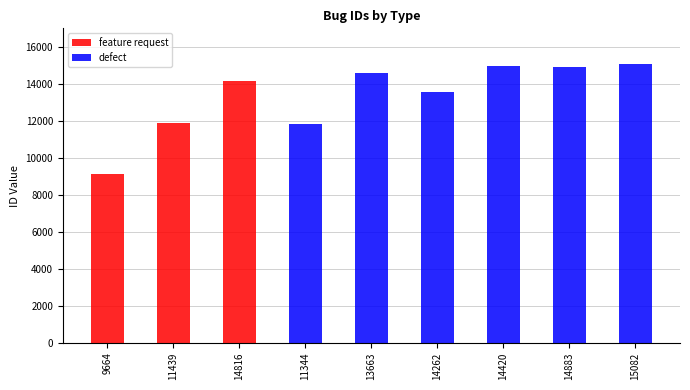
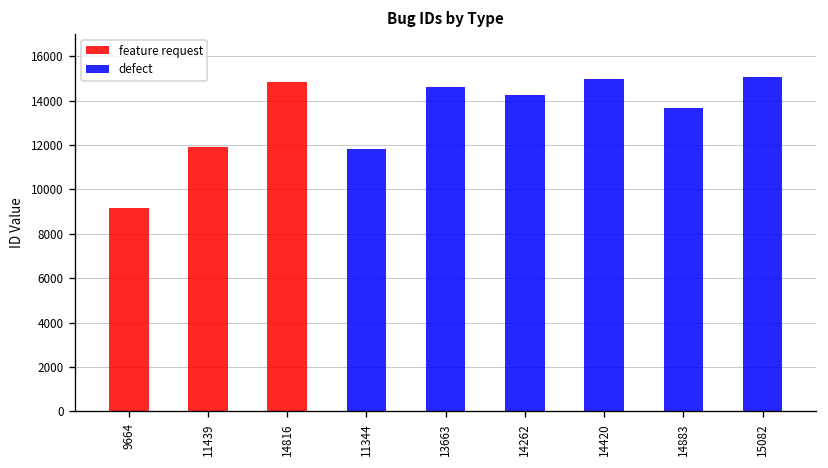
feature request, 14816: 14200 -> 14800
defect, 14262: 13600 -> 14300
defect, 14883: 14900 -> 13600
